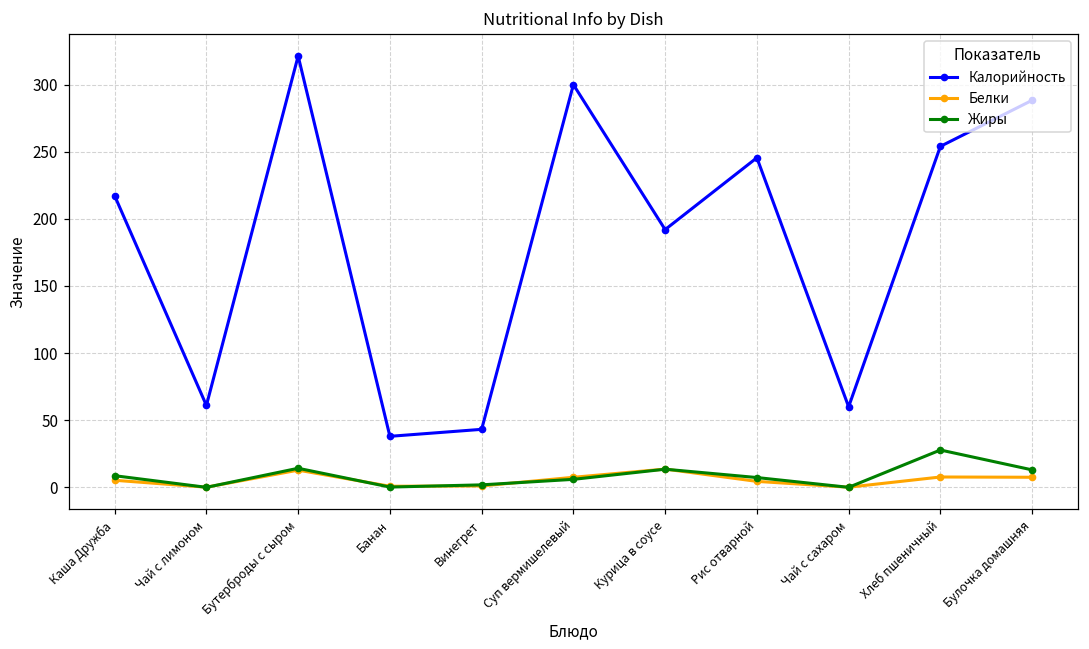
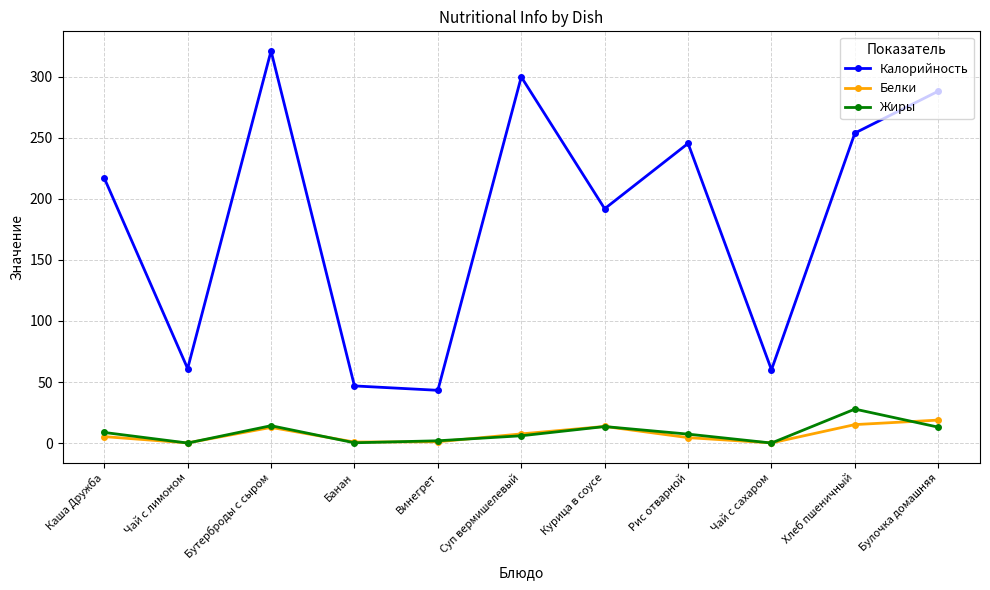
Калорийность, Банан: 38 -> 47
Белки, Хлеб пшеничный: 8 -> 15
Белки, Булочка домашняя: 8 -> 19
